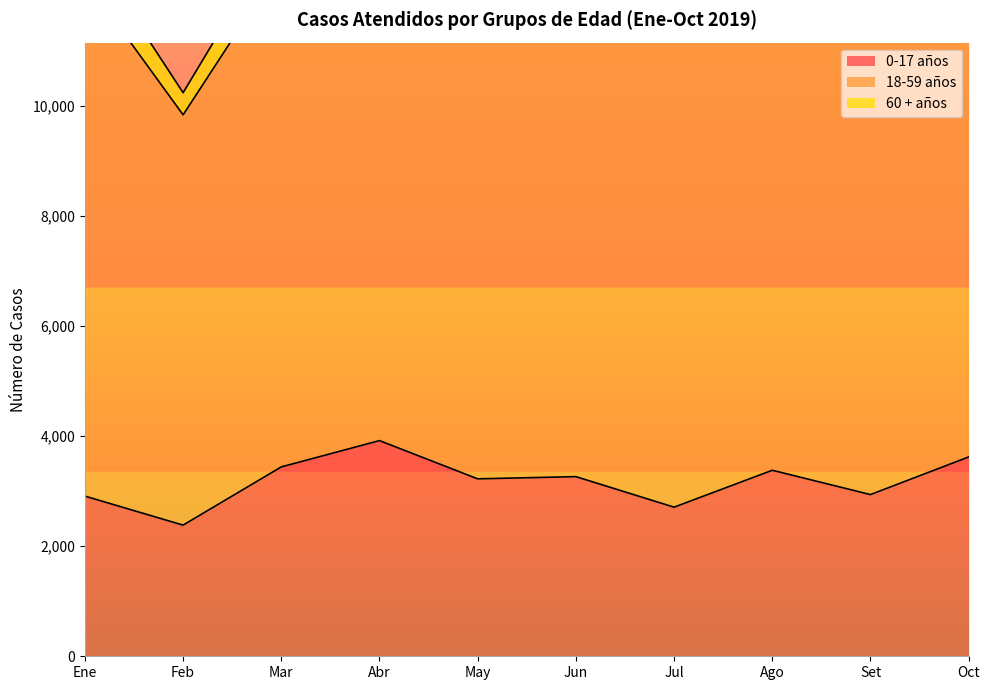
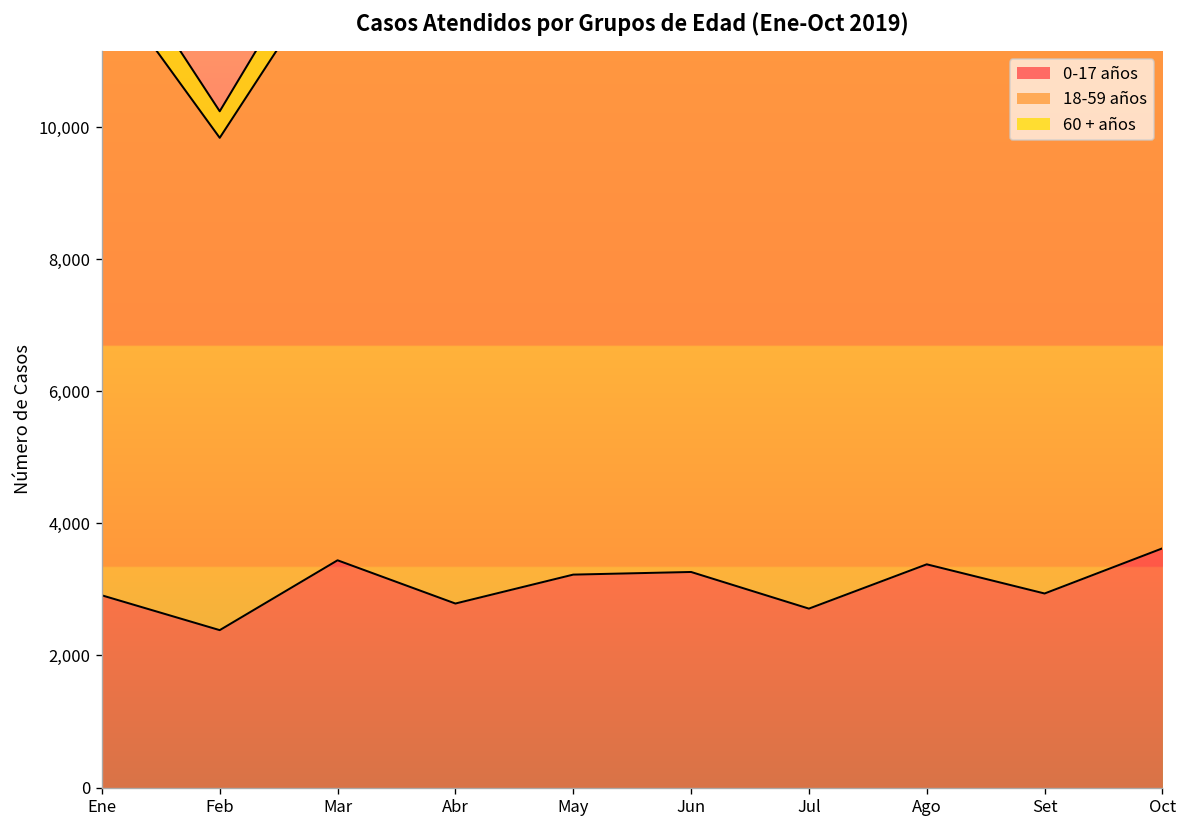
0-17 años, Abr: 3,900 -> 2,800
